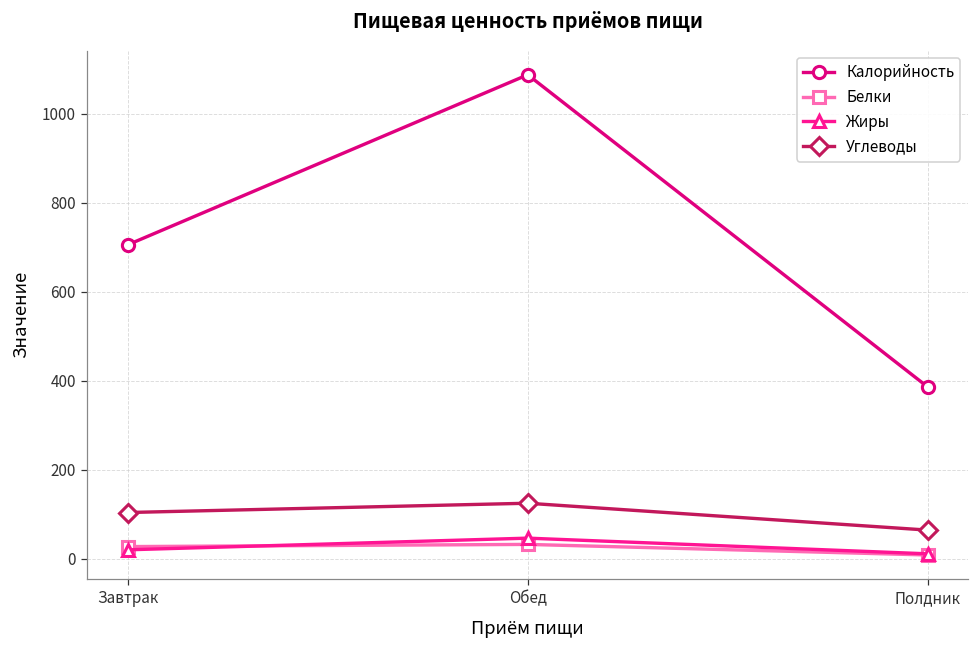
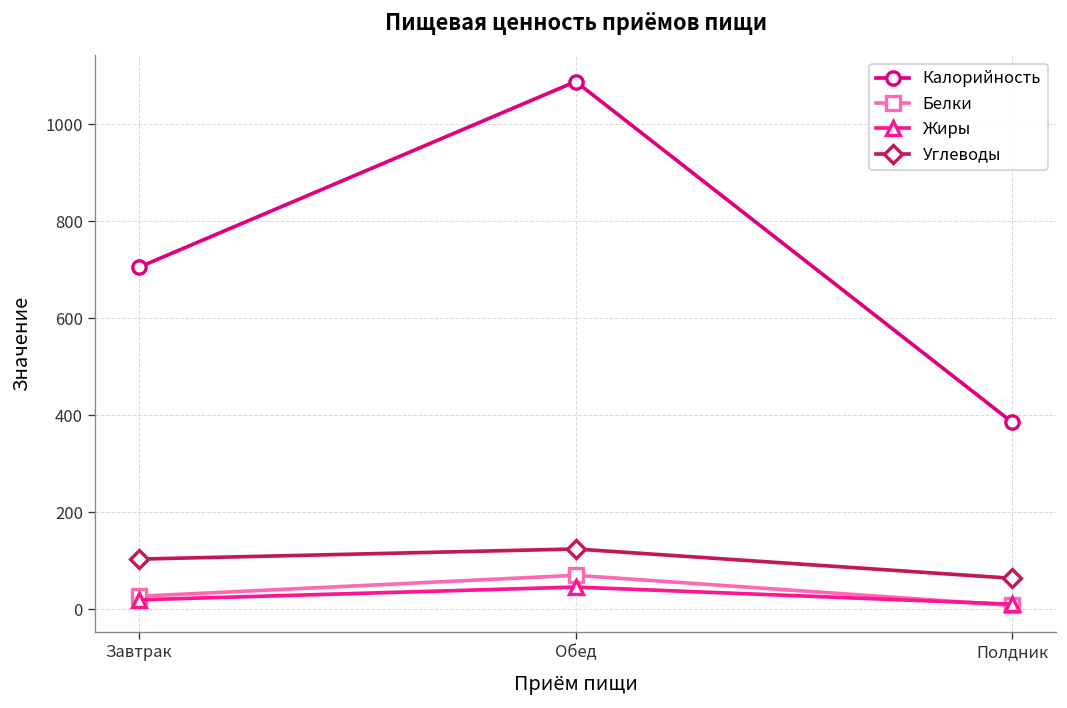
Белки, Обед: 30 -> 70
